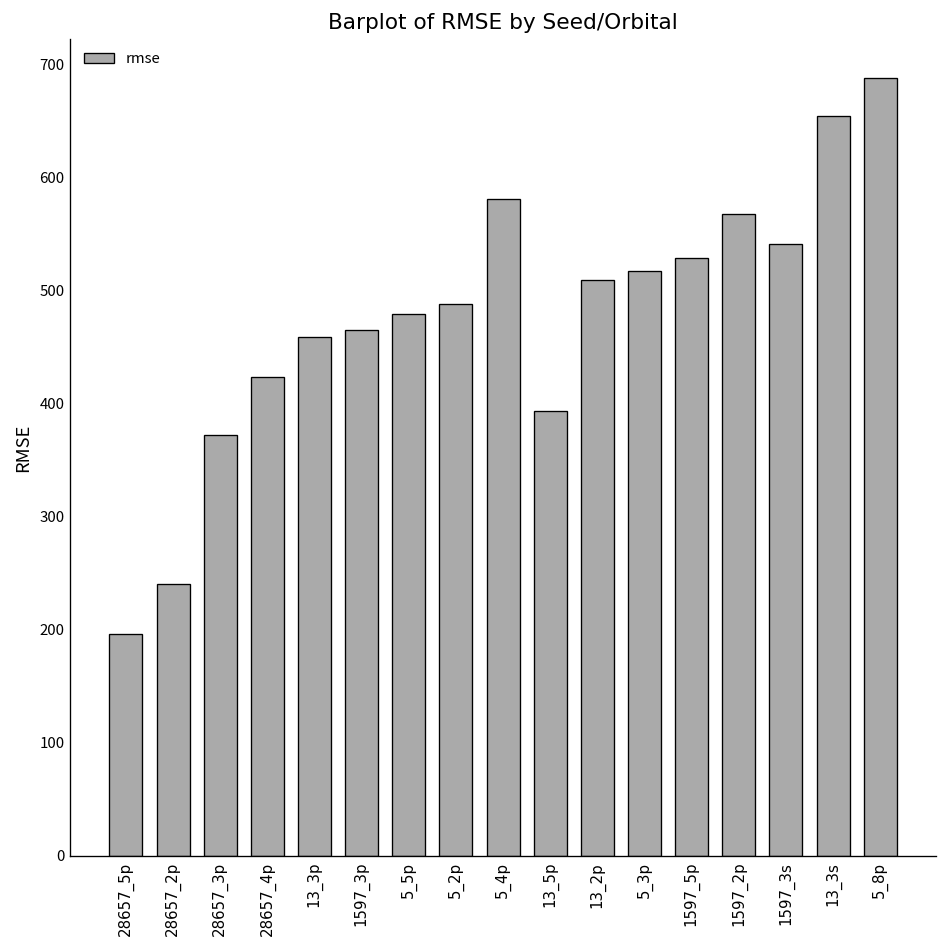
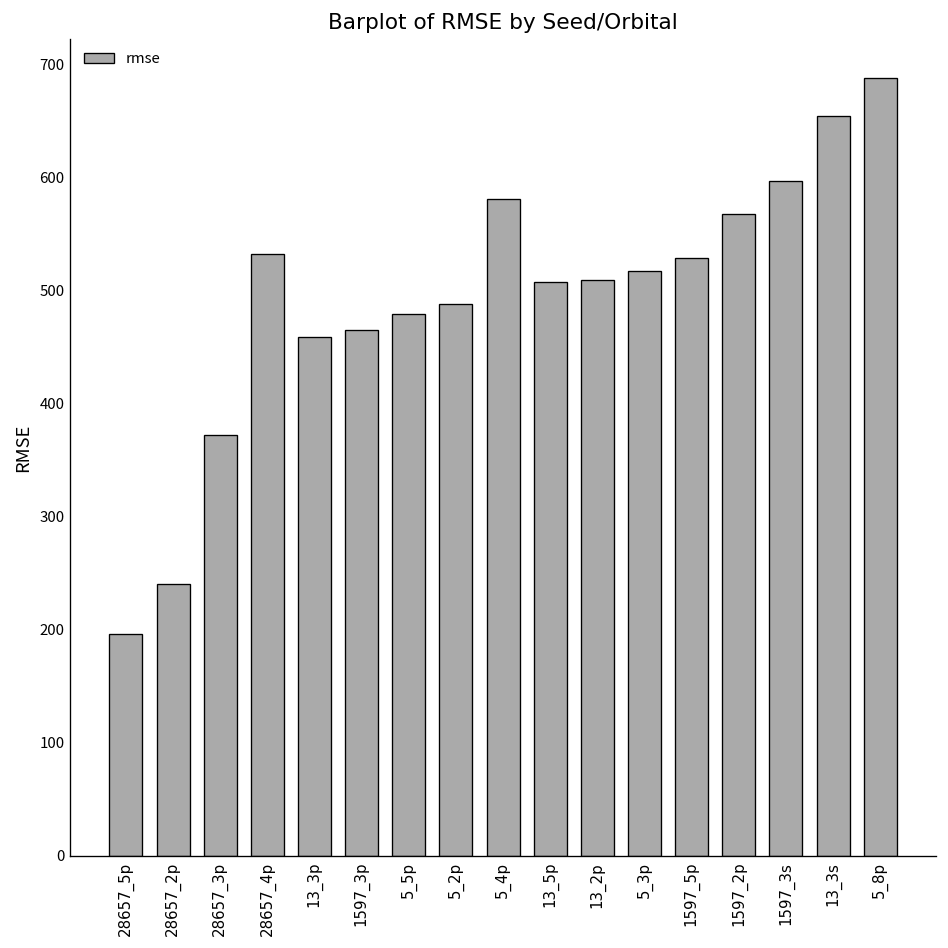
28657_4p: 420 -> 530
13_5p: 390 -> 510
1597_3s: 540 -> 600
